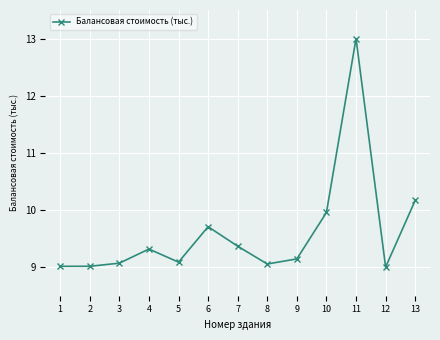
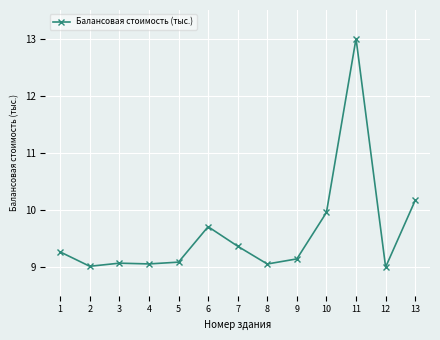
1: 9.0 -> 9.3
4: 9.3 -> 9.1
